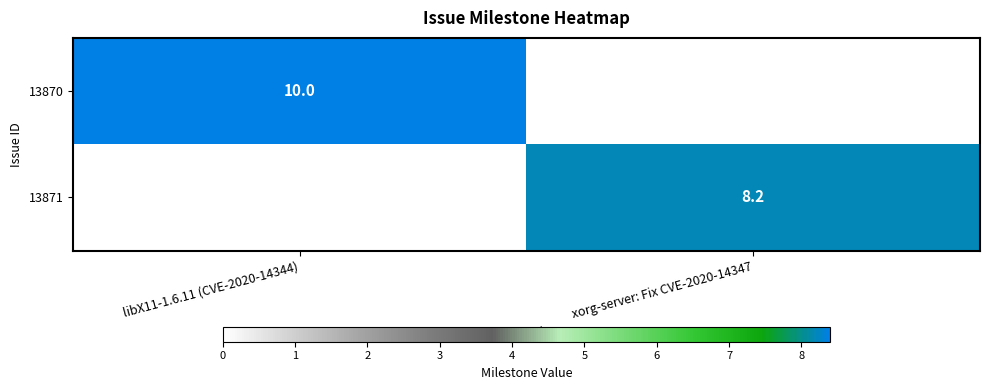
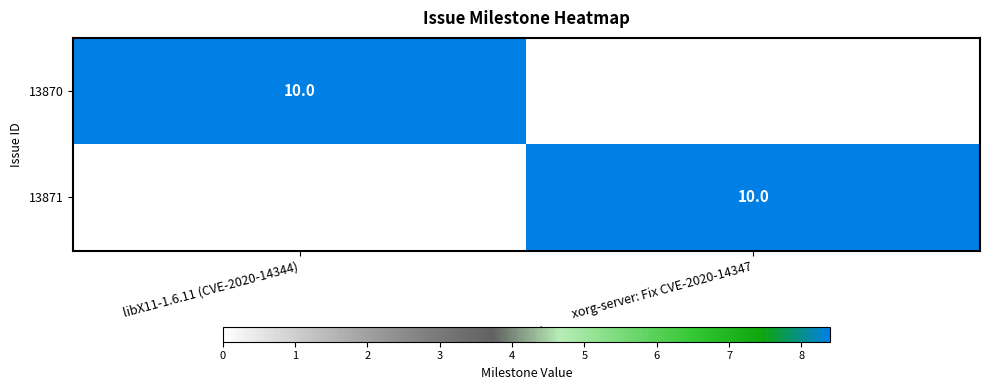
13871, xorg-server: Fix CVE-2020-14347: 8.2 -> 10.0
